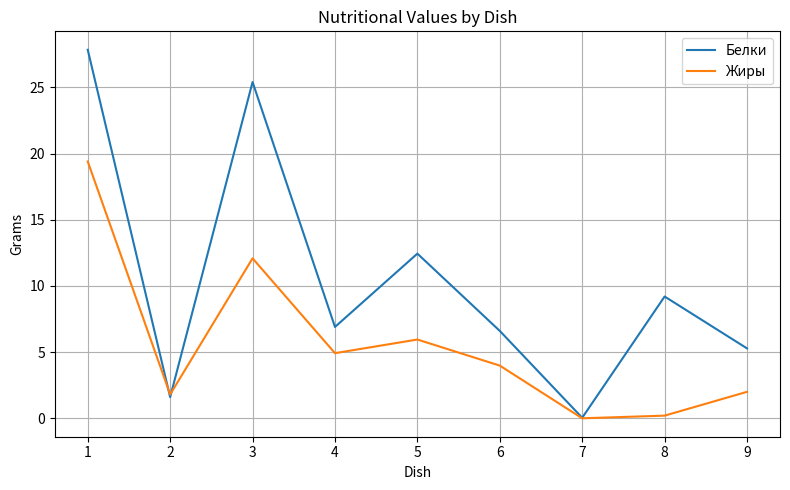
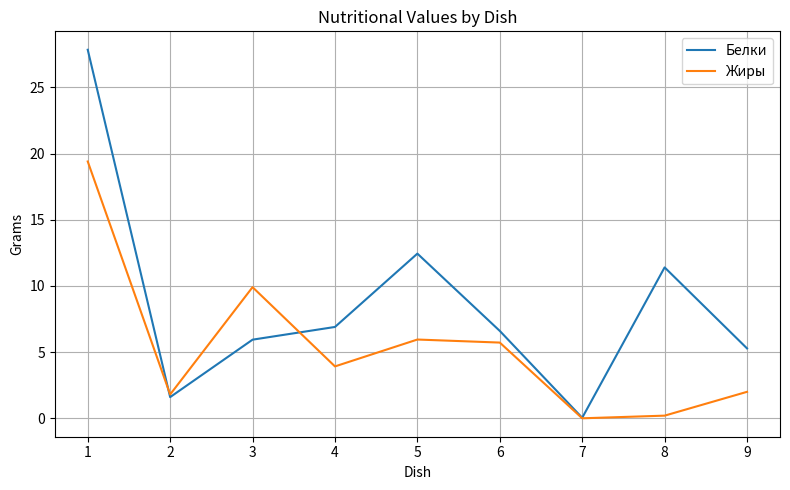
Белки, 3: 25.4 -> 5.9
Жиры, 3: 12.1 -> 9.9
Жиры, 4: 4.9 -> 3.9
Жиры, 6: 4.0 -> 5.7
Белки, 8: 9.2 -> 11.4
